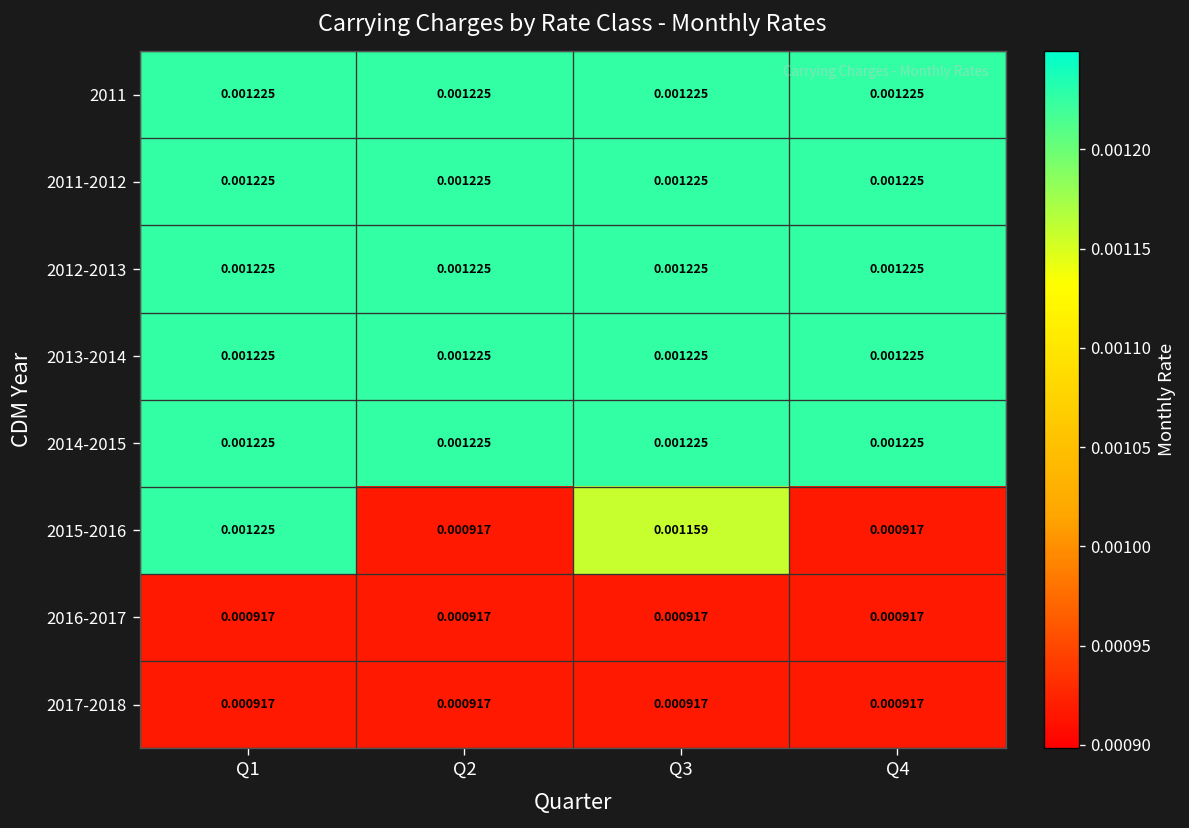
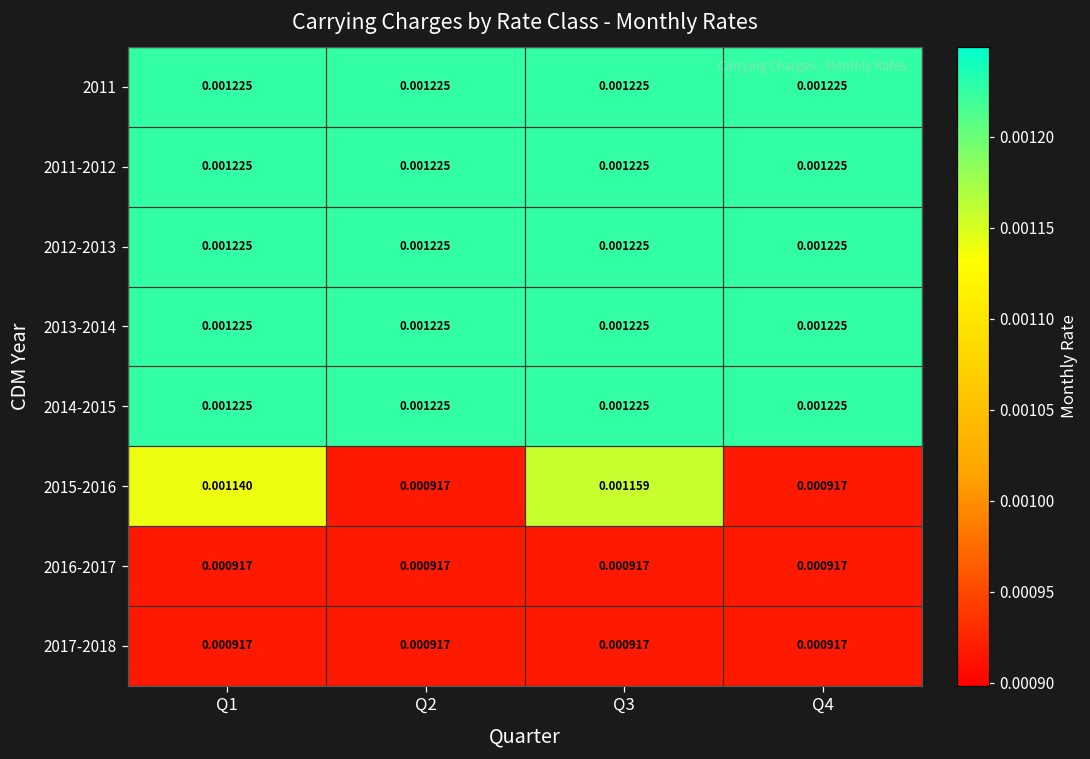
2015-2016, Q1: 0.001225 -> 0.001140
